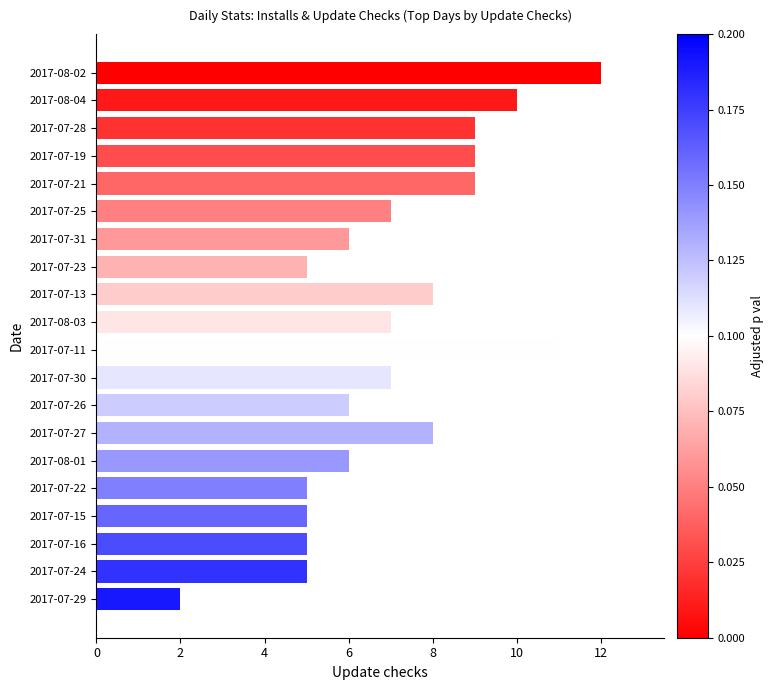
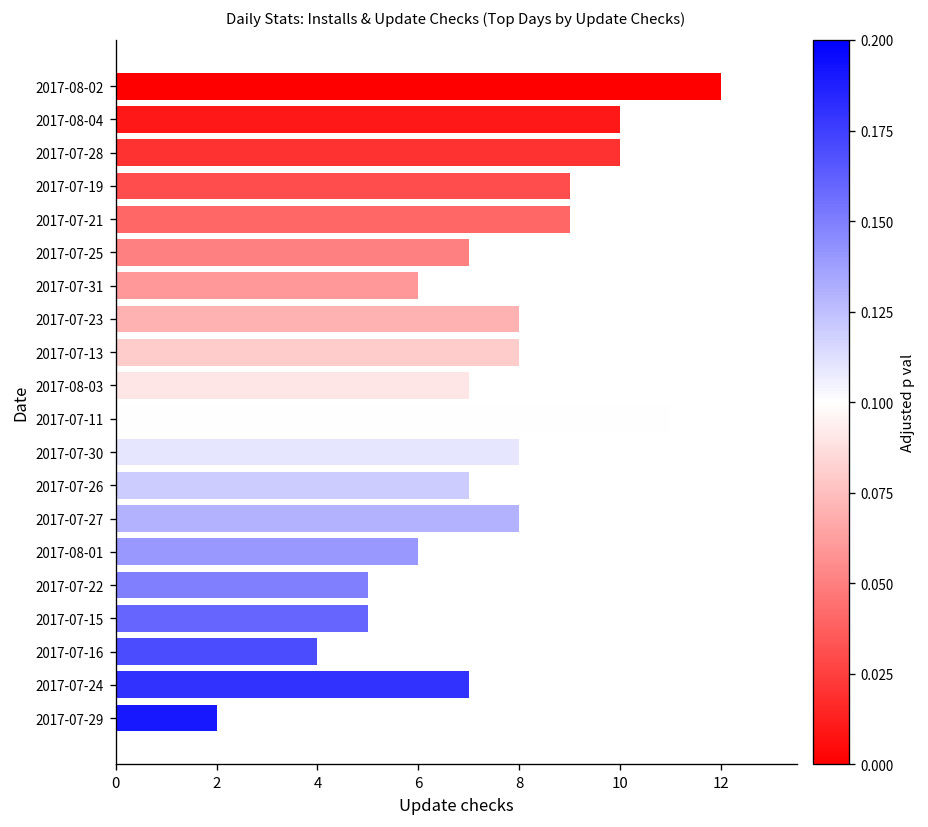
2017-07-28: 9 -> 10
2017-07-23: 5 -> 8
2017-07-30: 7 -> 8
2017-07-26: 6 -> 7
2017-07-16: 5 -> 4
2017-07-24: 5 -> 7
